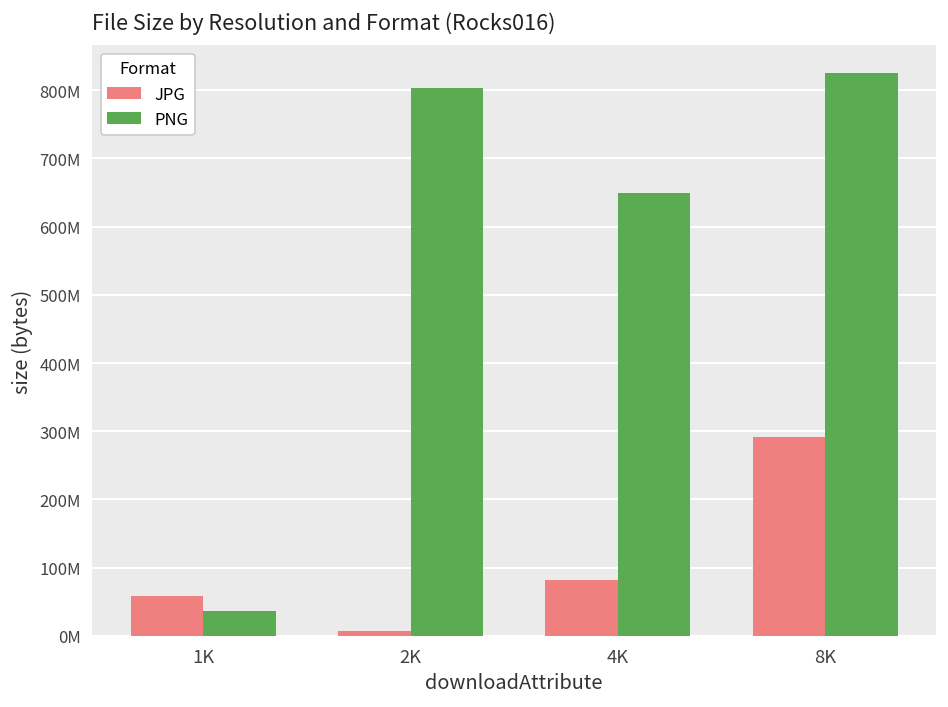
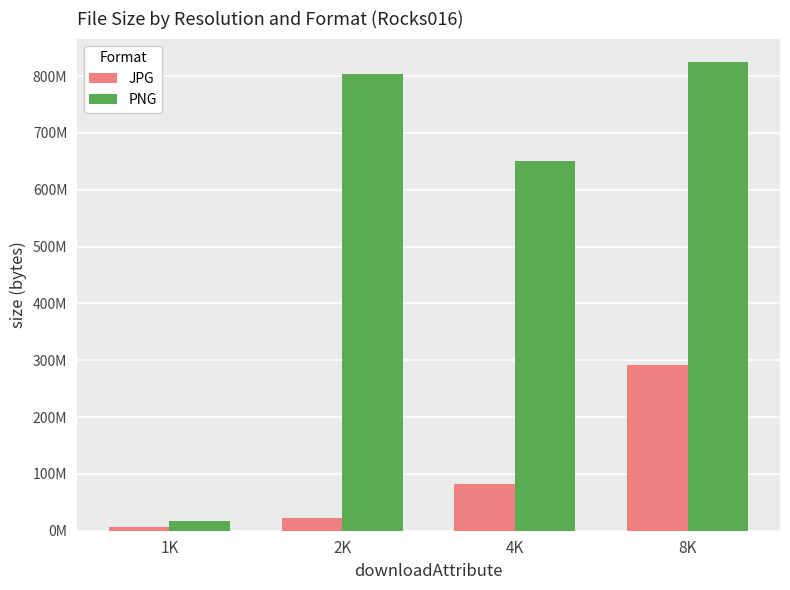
JPG, 1K: 60000000 -> 10000000
PNG, 1K: 40000000 -> 20000000
JPG, 2K: 10000000 -> 20000000
